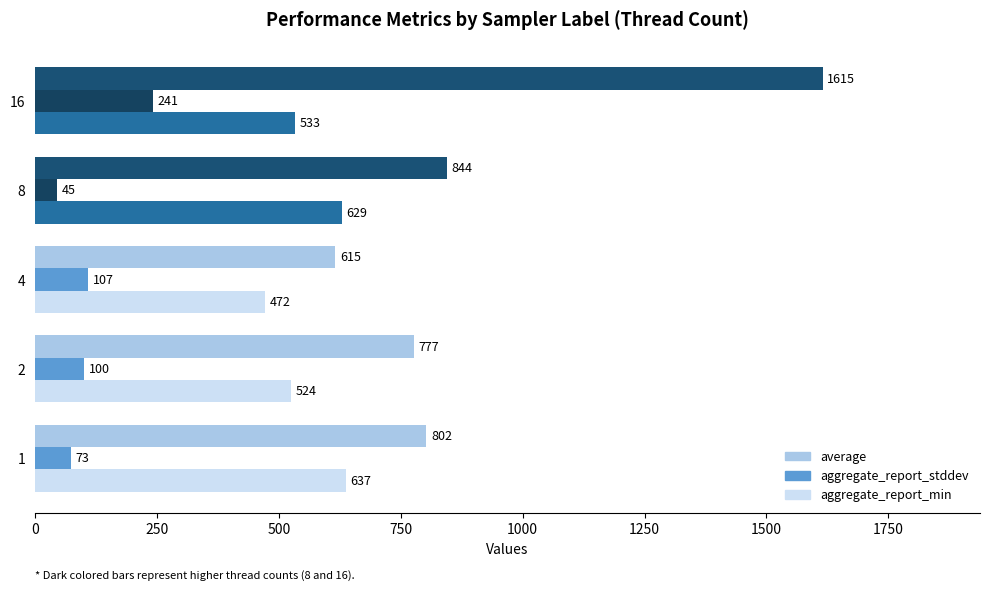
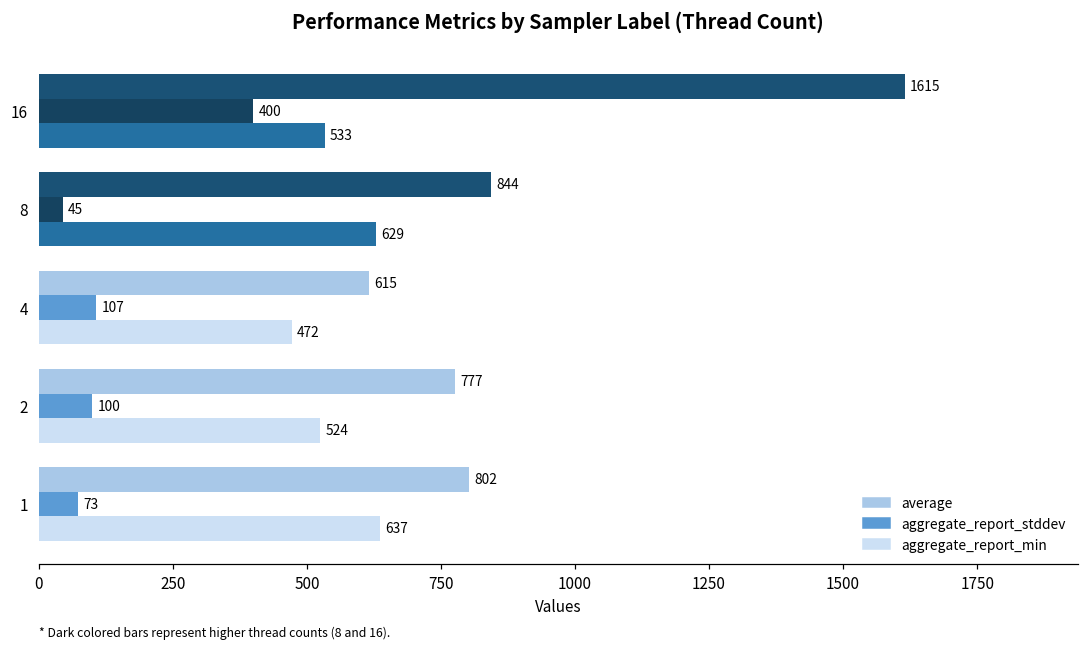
aggregate_report_stddev, 16: 241 -> 400
